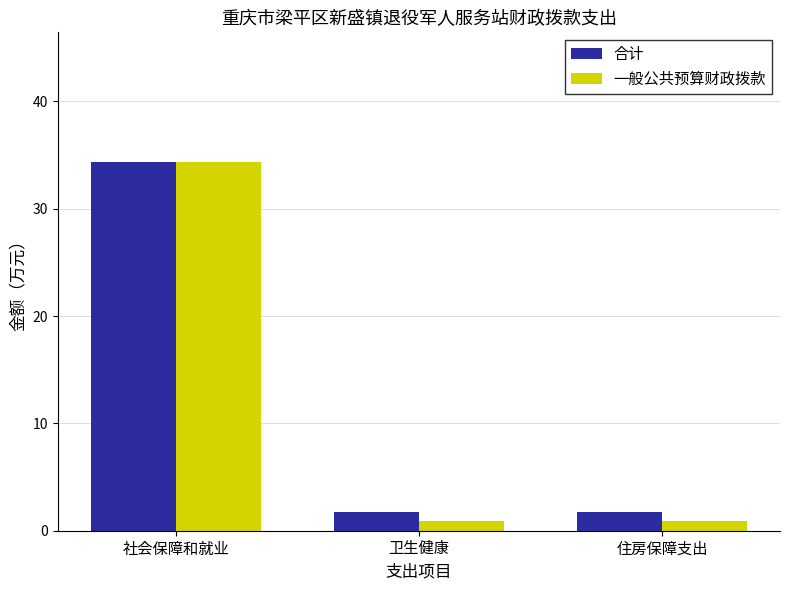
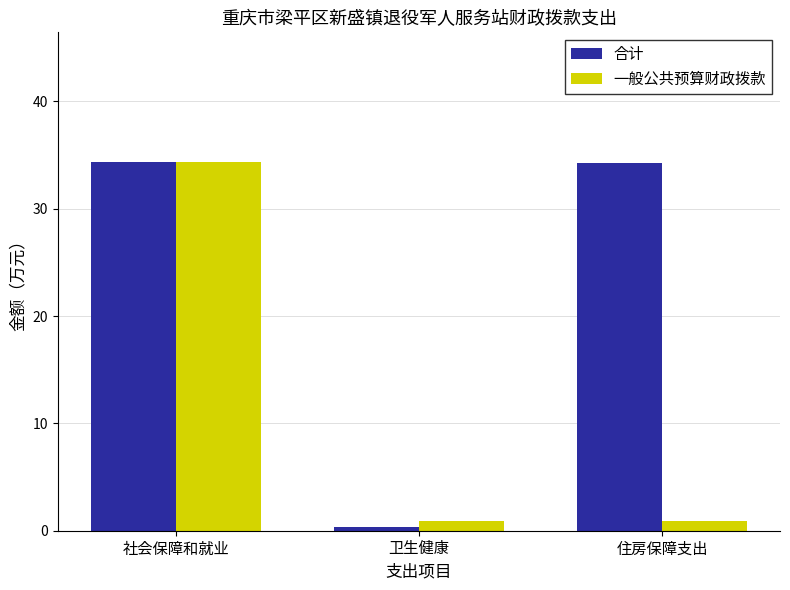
合计, 卫生健康: 1.7 -> 0.4
合计, 住房保障支出: 1.8 -> 34.3
